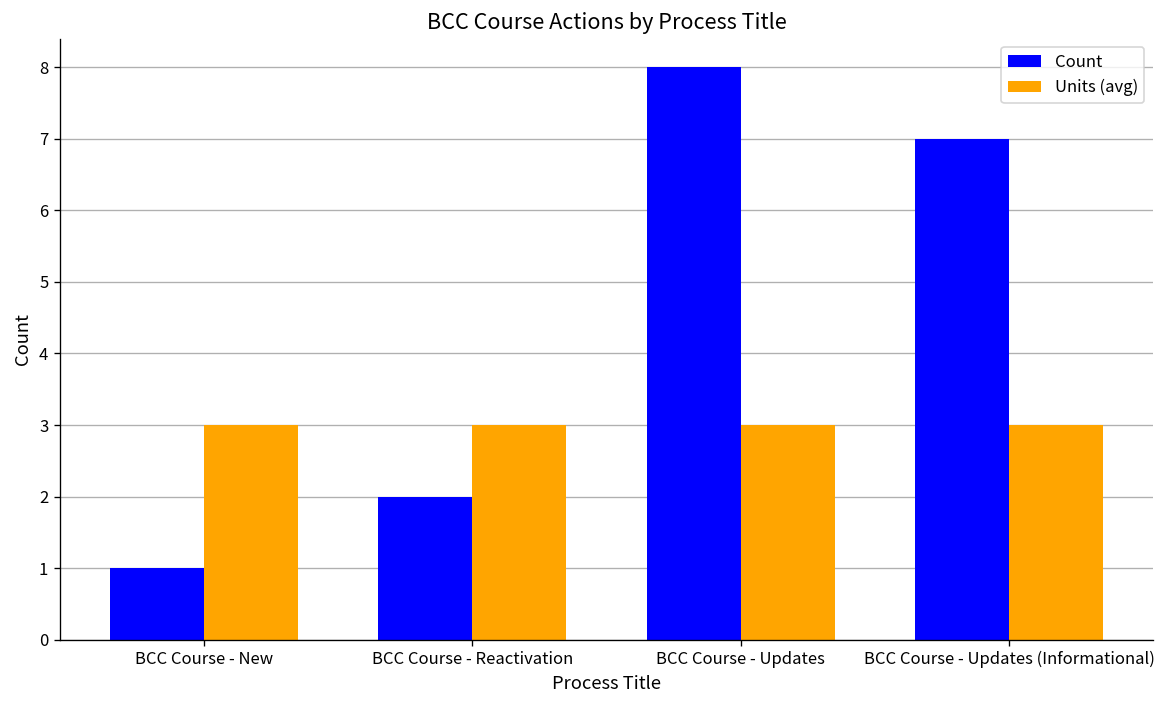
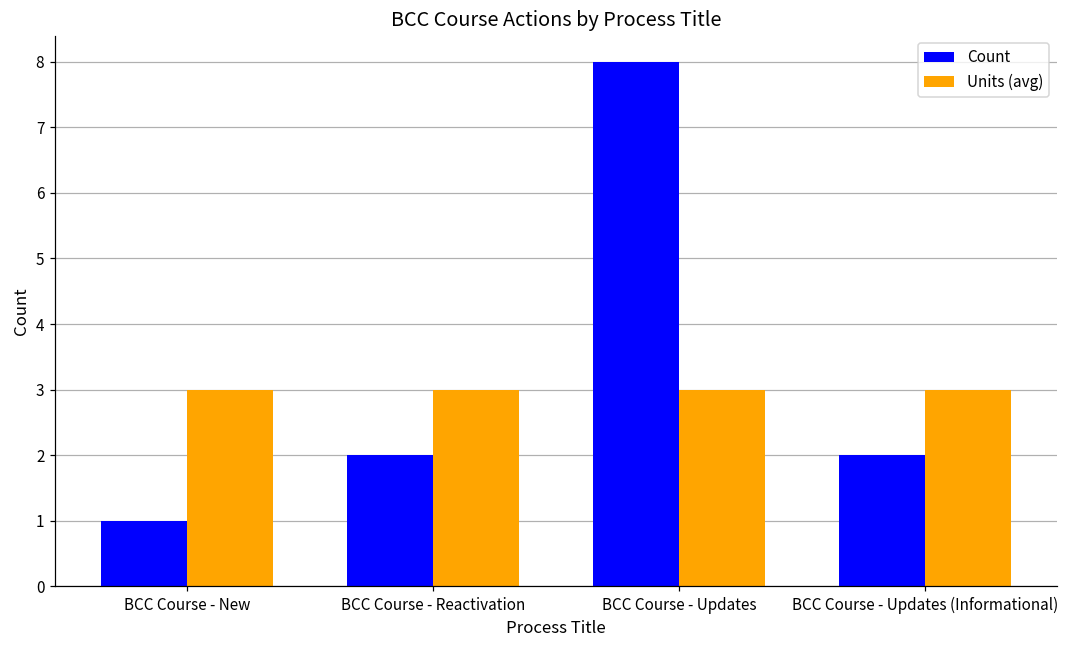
Count, BCC Course - Updates (Informational): 7 -> 2
